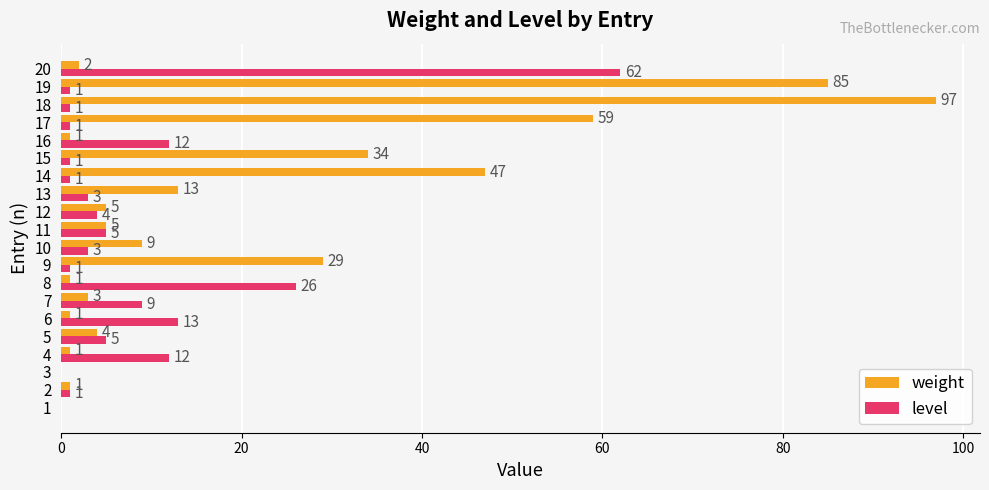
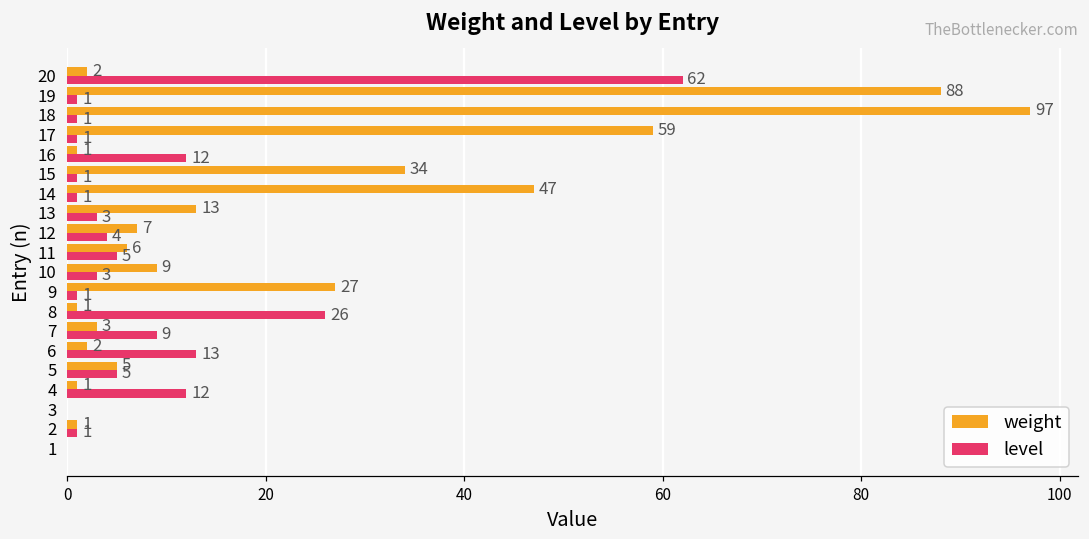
weight, 19: 85 -> 88
weight, 12: 5 -> 7
weight, 11: 5 -> 6
weight, 9: 29 -> 27
weight, 6: 1 -> 2
weight, 5: 4 -> 5
